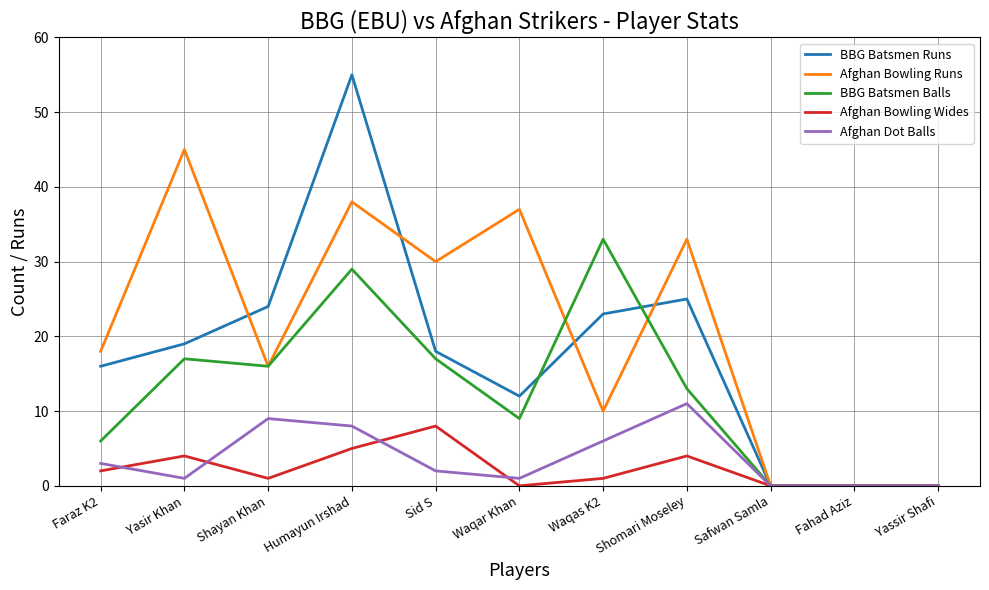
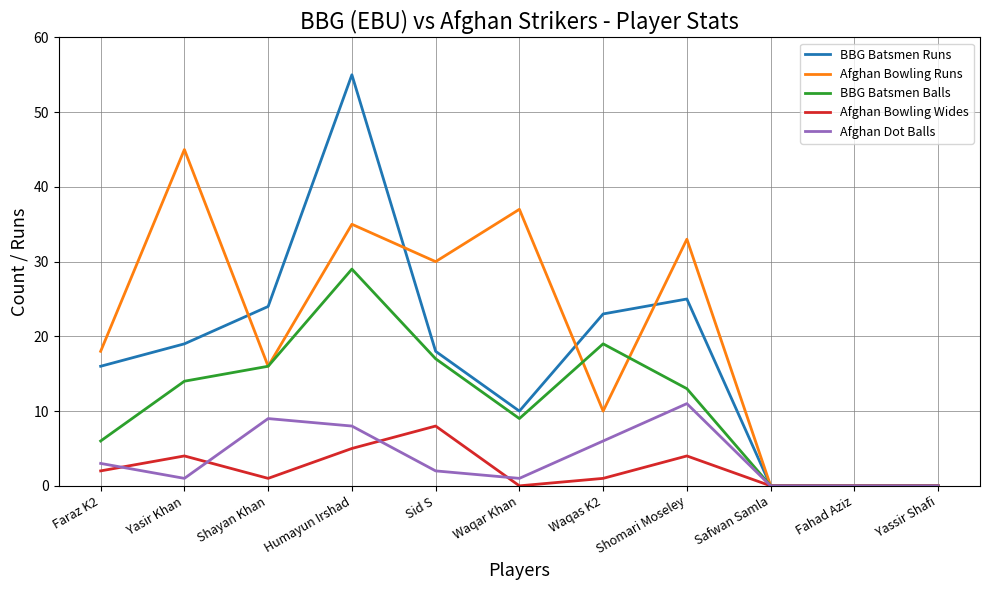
BBG Batsmen Balls, Yasir Khan: 17 -> 14
Afghan Bowling Runs, Humayun Irshad: 38 -> 35
BBG Batsmen Runs, Waqar Khan: 12 -> 10
BBG Batsmen Balls, Waqas K2: 33 -> 19
